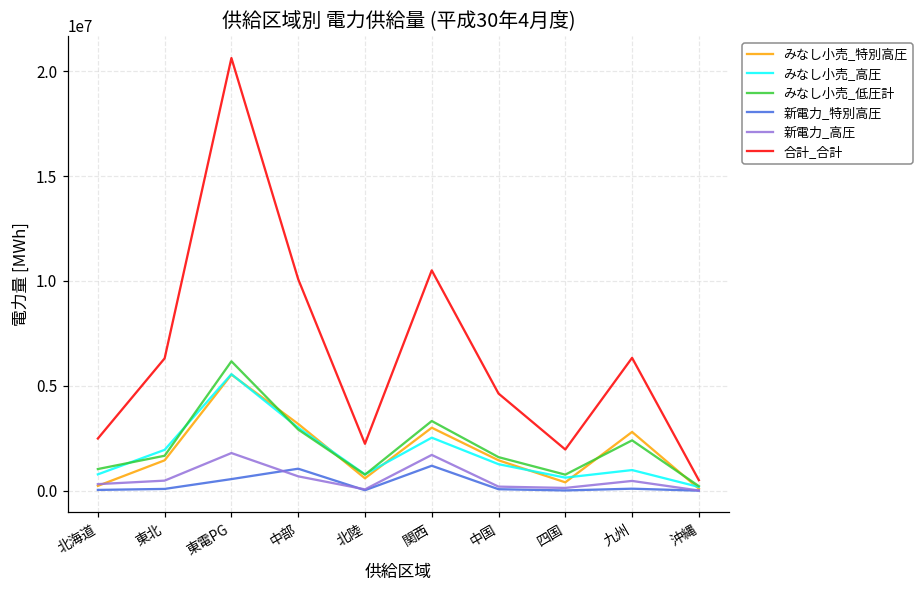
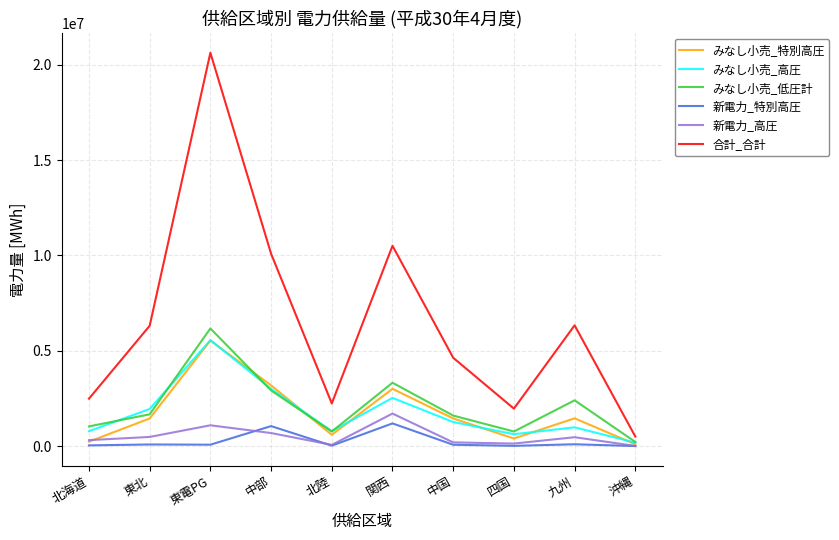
新電力_特別高圧, 東電PG: 600000 -> 100000
新電力_高圧, 東電PG: 1800000 -> 1100000
みなし小売_特別高圧, 九州: 2800000 -> 1500000
